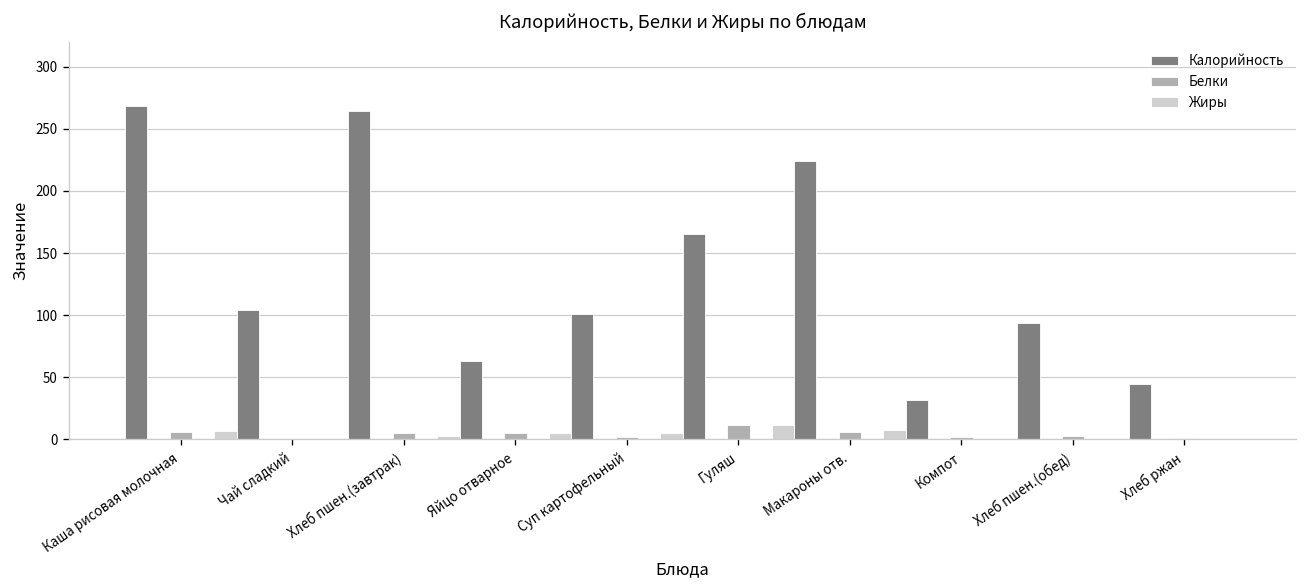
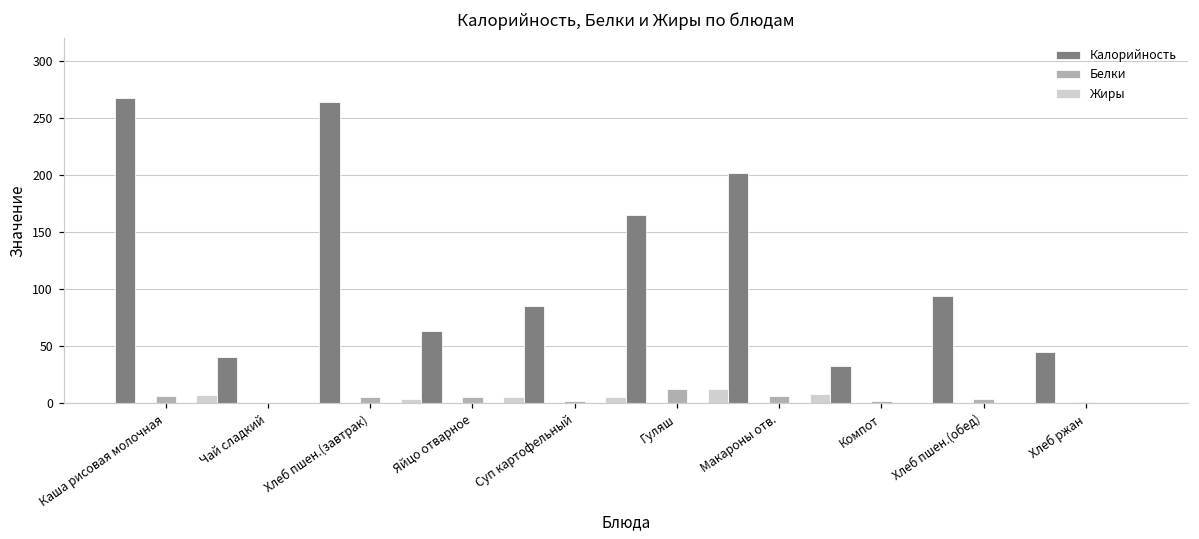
Калорийность, Чай сладкий: 104 -> 40
Калорийность, Суп картофельный: 101 -> 85
Калорийность, Макароны отв.: 224 -> 202
